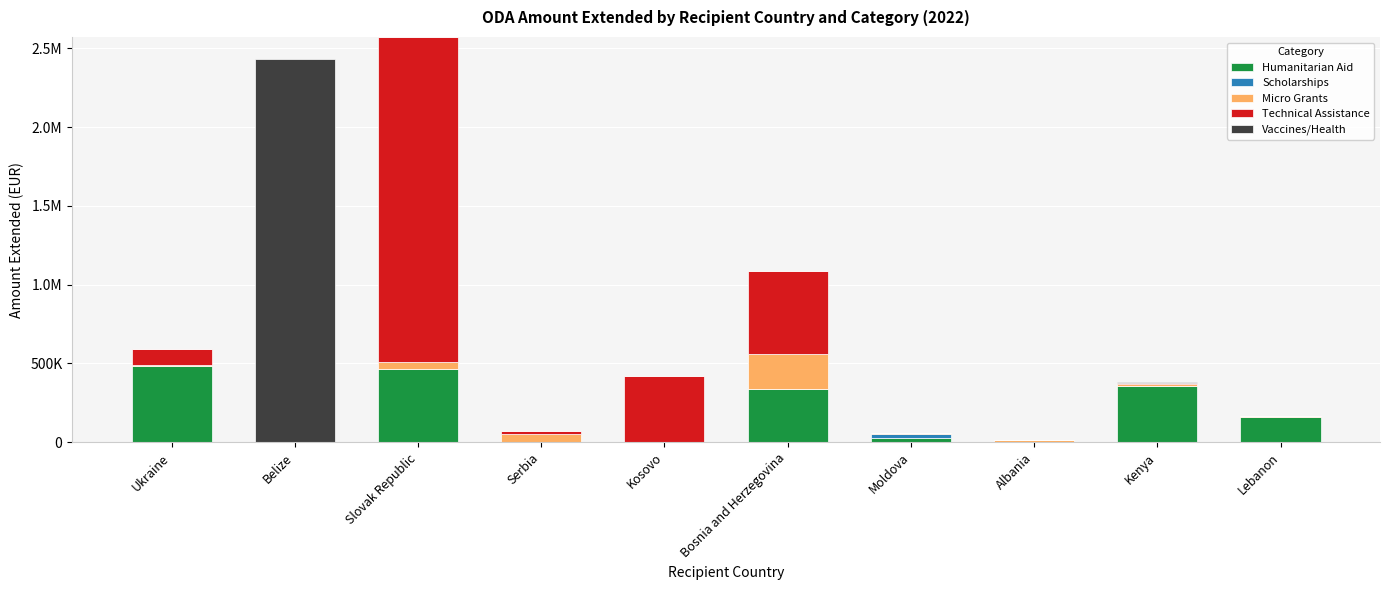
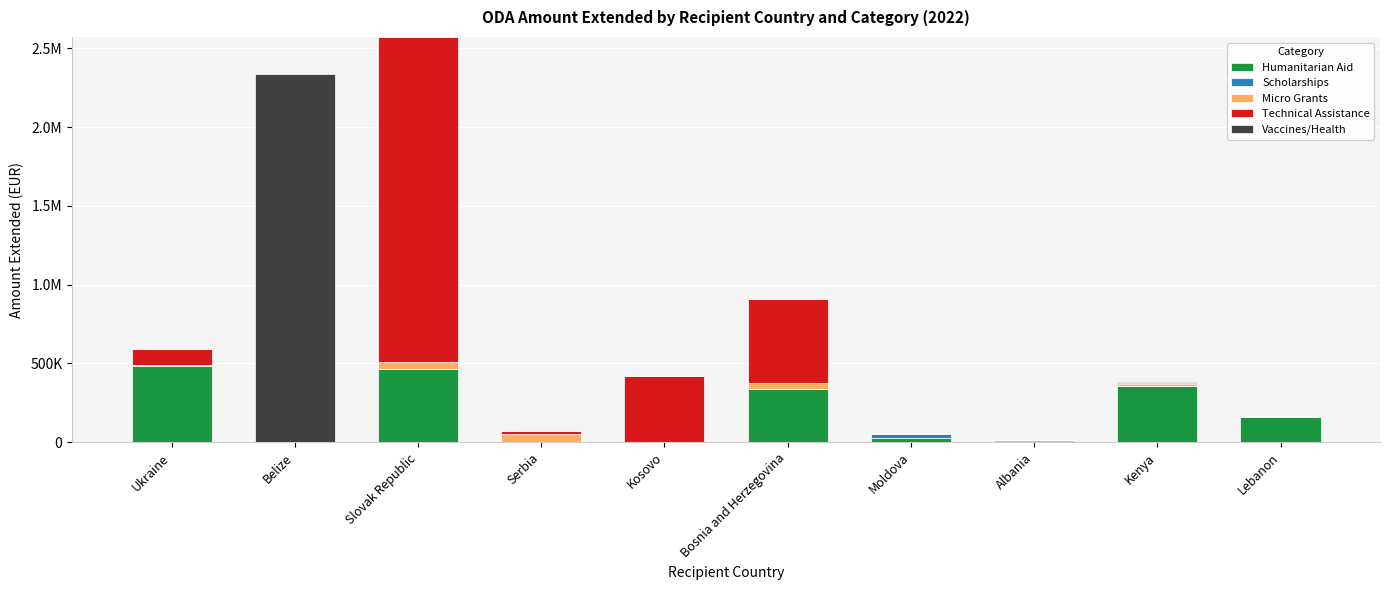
Vaccines/Health, Belize: 2430000 -> 2340000
Micro Grants, Bosnia and Herzegovina: 220000 -> 40000
